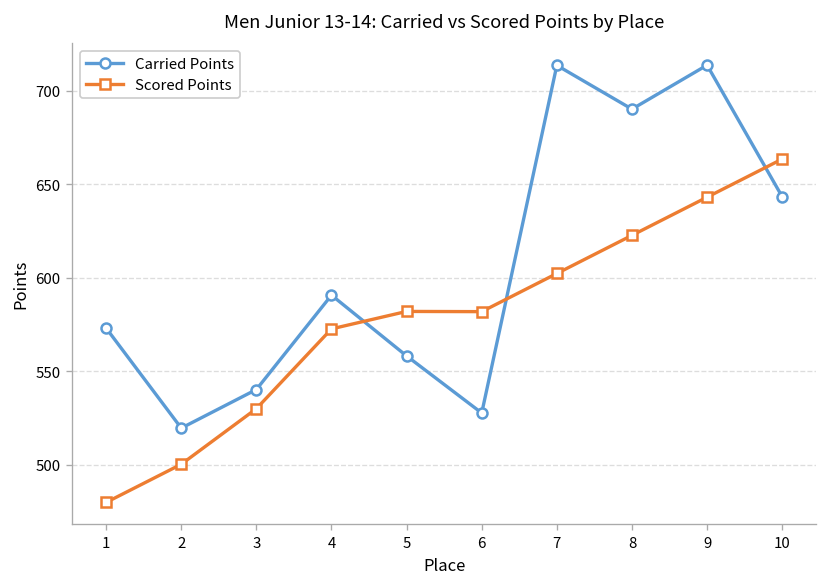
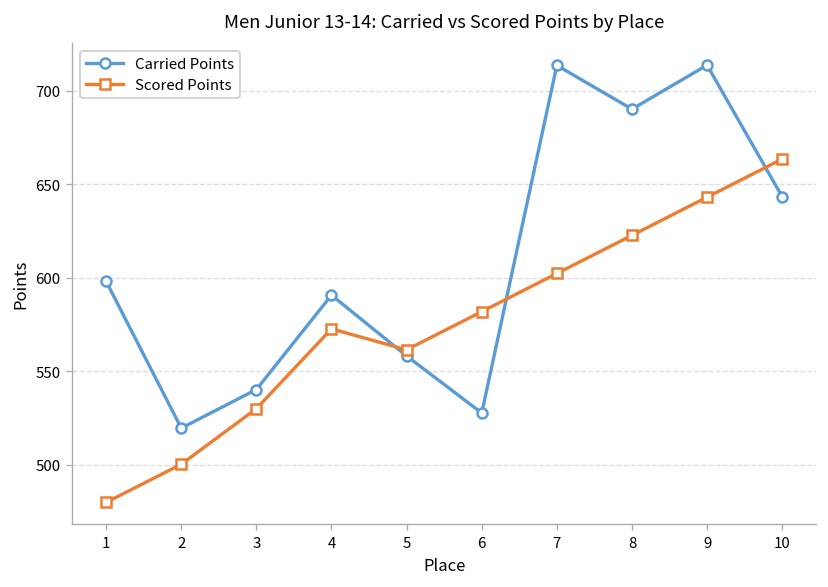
Carried Points, 1: 573 -> 598
Scored Points, 5: 582 -> 562
